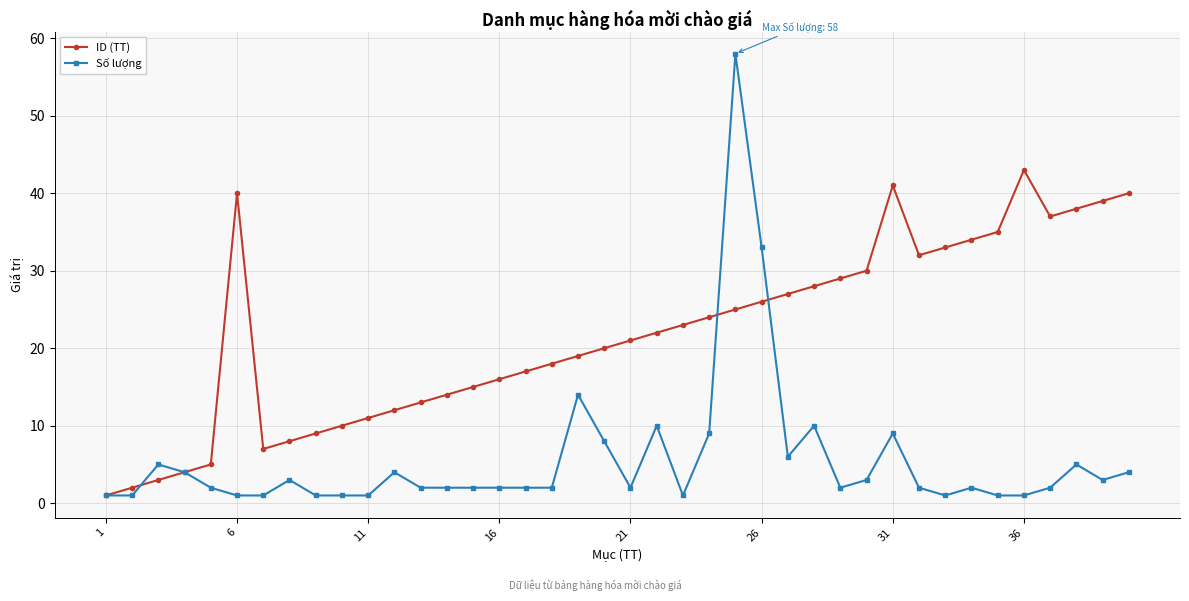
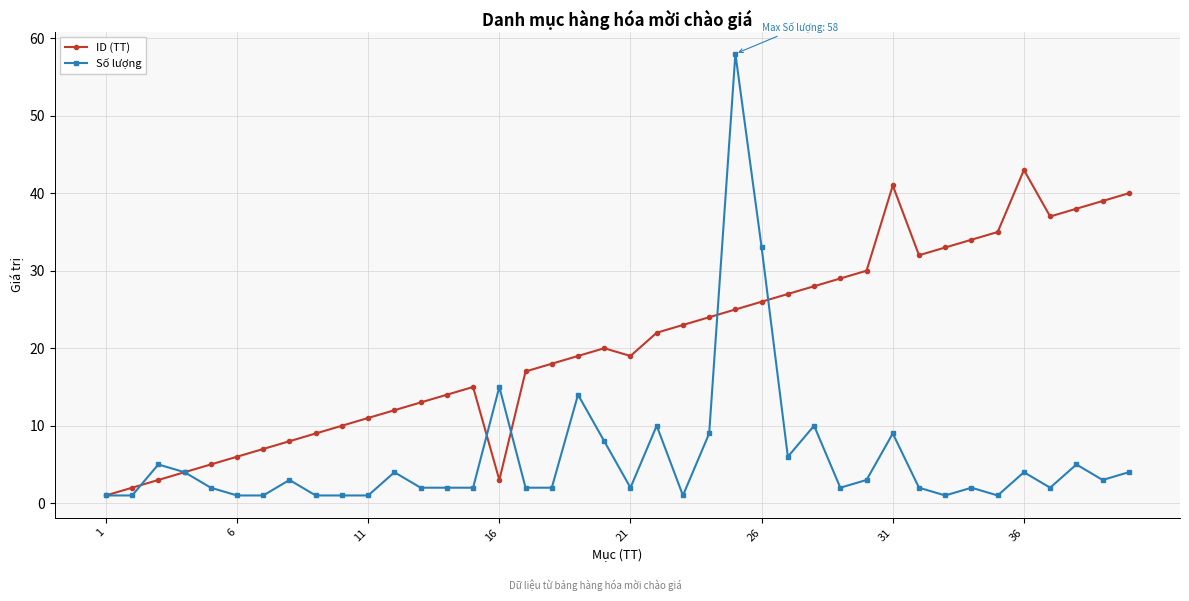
ID (TT), 6: 40 -> 6
ID (TT), 16: 16 -> 3
Số lượng, 16: 2 -> 15
ID (TT), 21: 21 -> 19
Số lượng, 36: 1 -> 4
